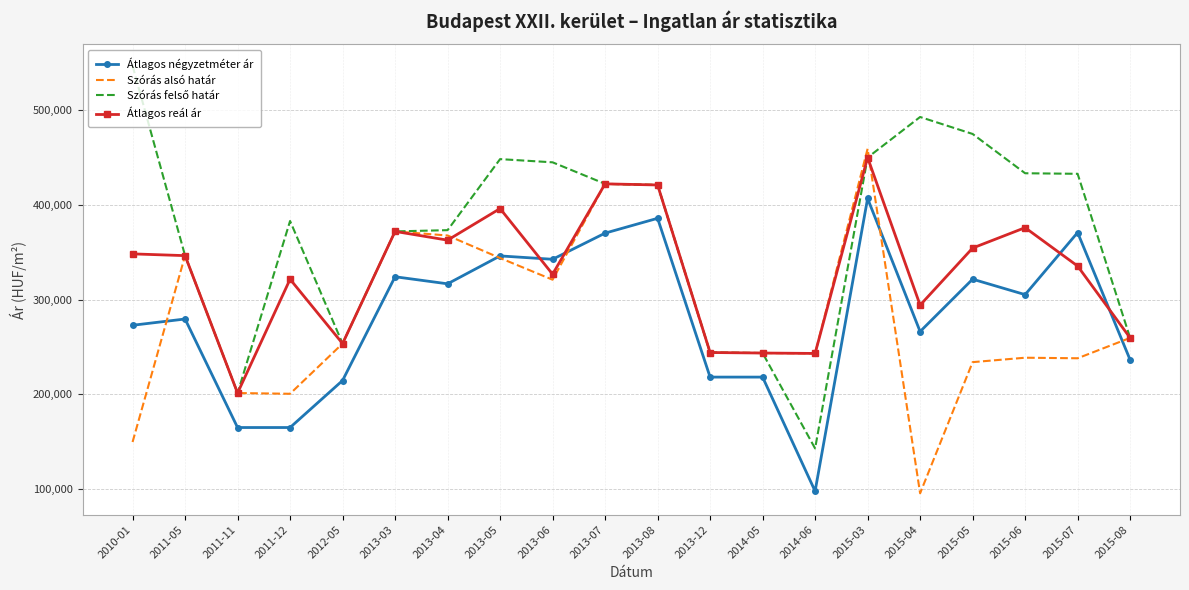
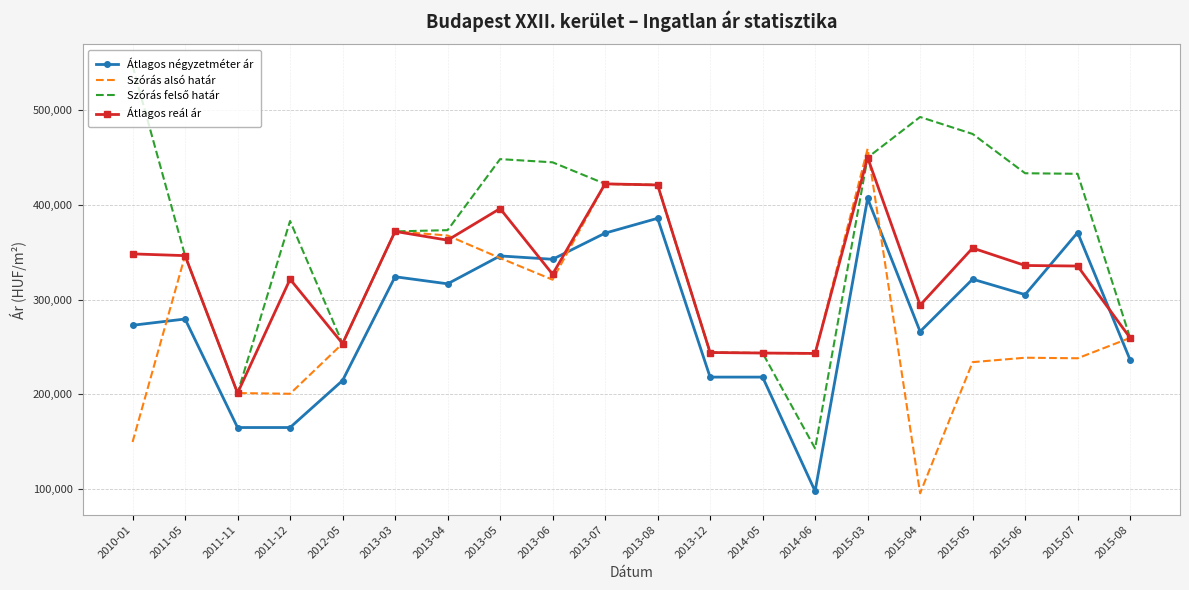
Átlagos reál ár, 2015-06: 380,000 -> 340,000
